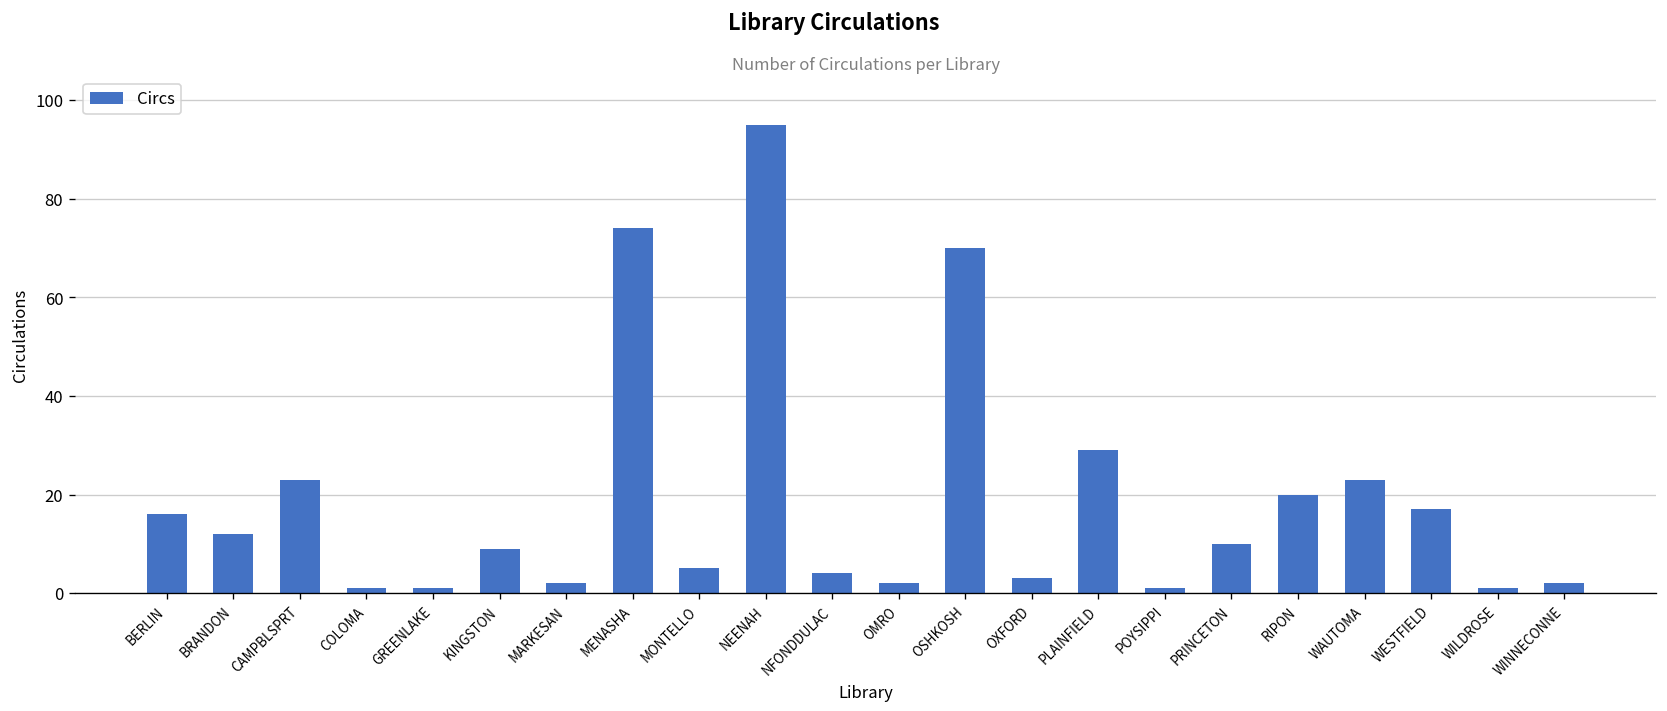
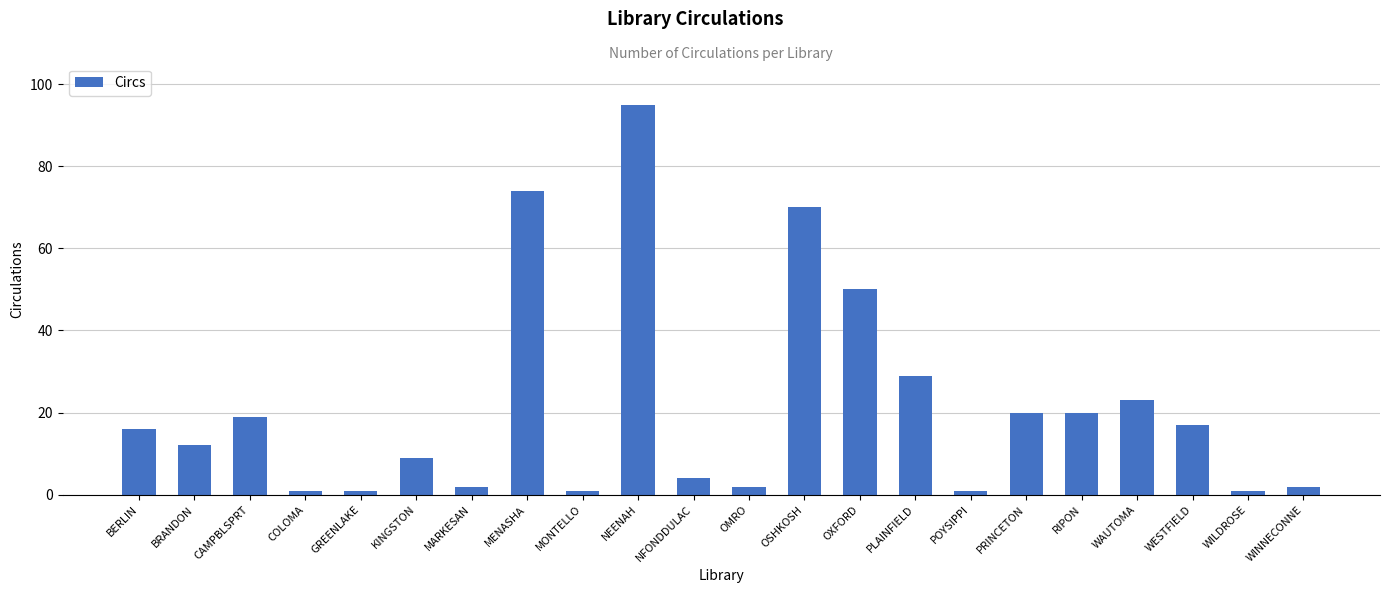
CAMPBLSPRT: 23 -> 19
MONTELLO: 5 -> 1
OXFORD: 3 -> 50
PRINCETON: 10 -> 20
